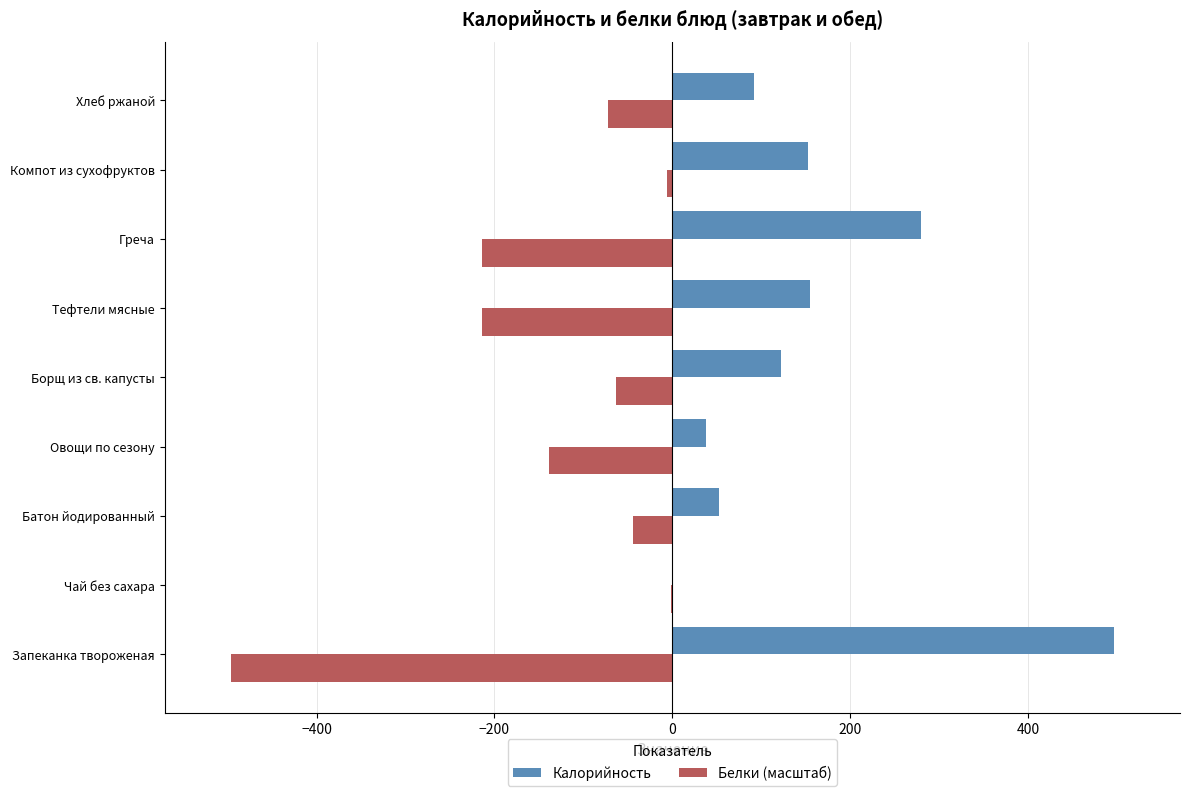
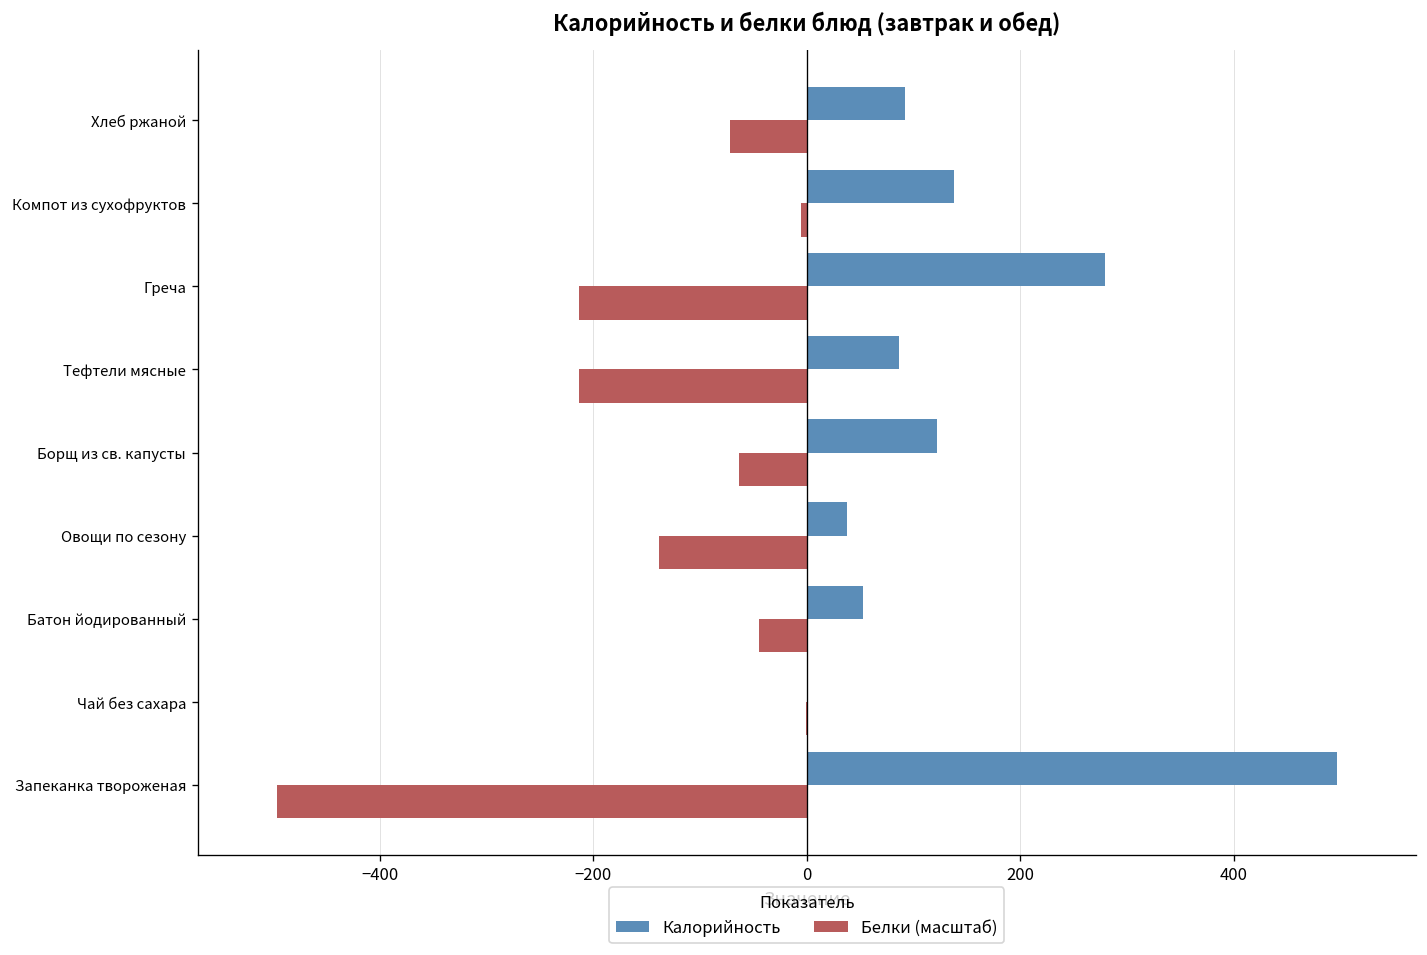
Калорийность, Компот из сухофруктов: 150 -> 140
Калорийность, Тефтели мясные: 150 -> 90
